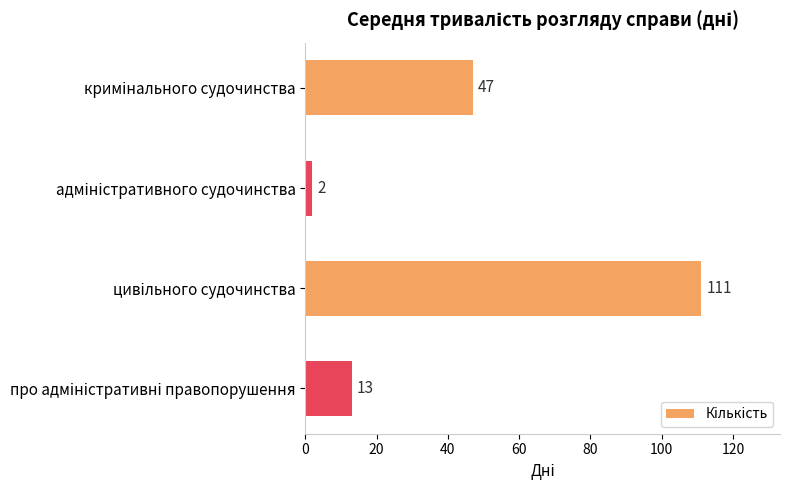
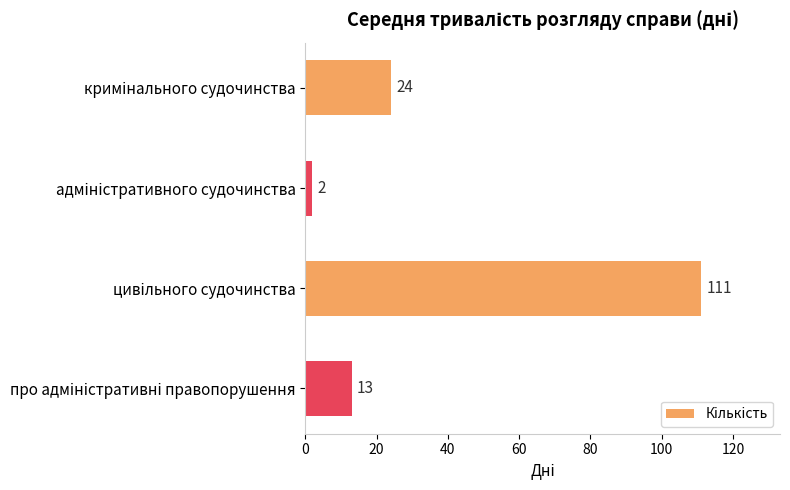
кримінального судочинства: 47 -> 24
